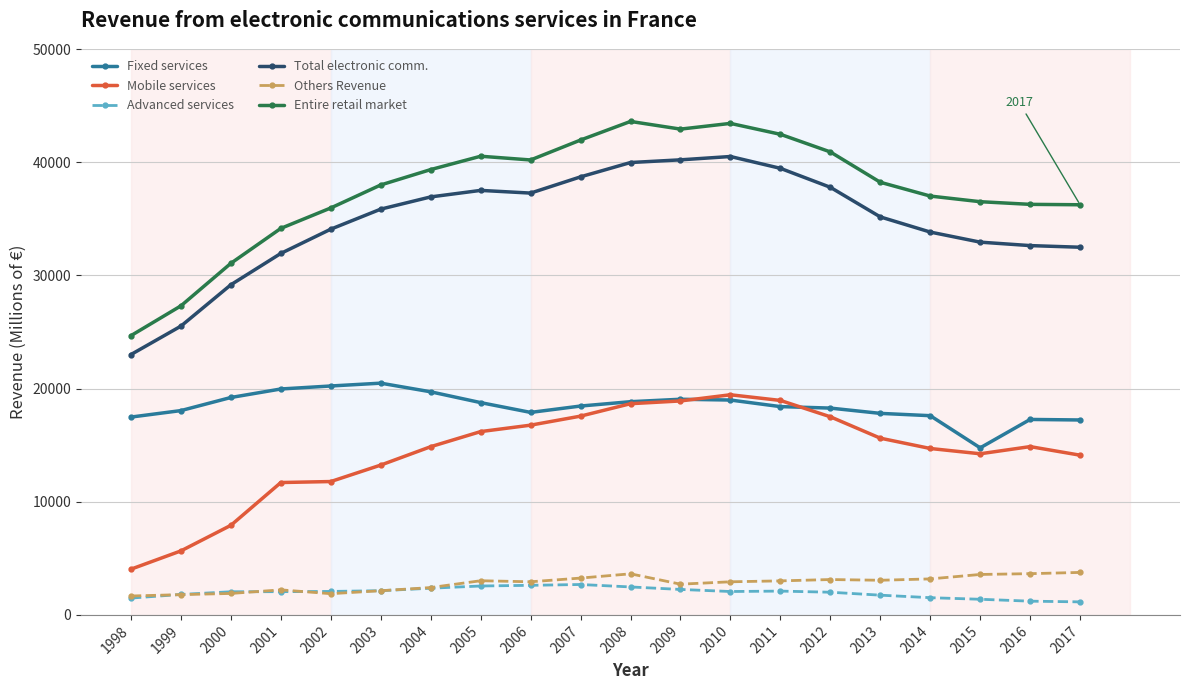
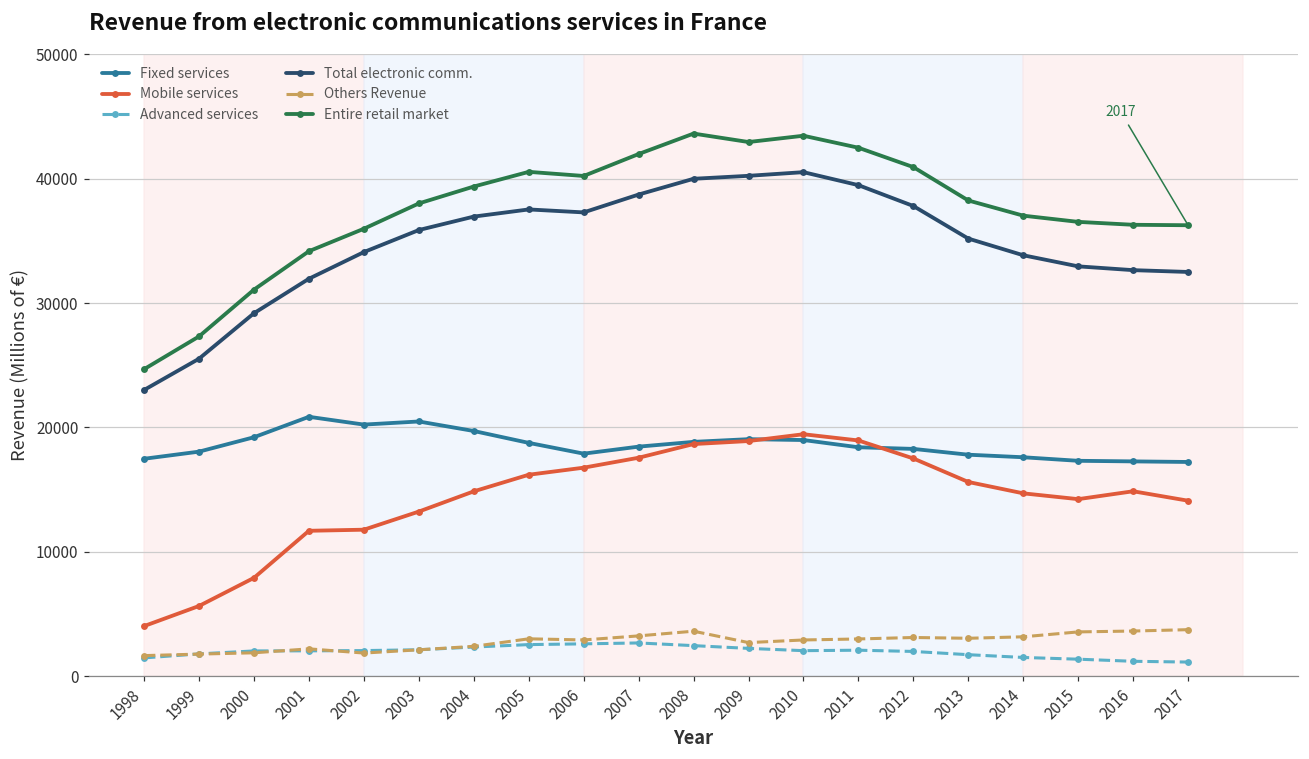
Fixed services, 2001: 20000 -> 20900
Fixed services, 2015: 14800 -> 17300
